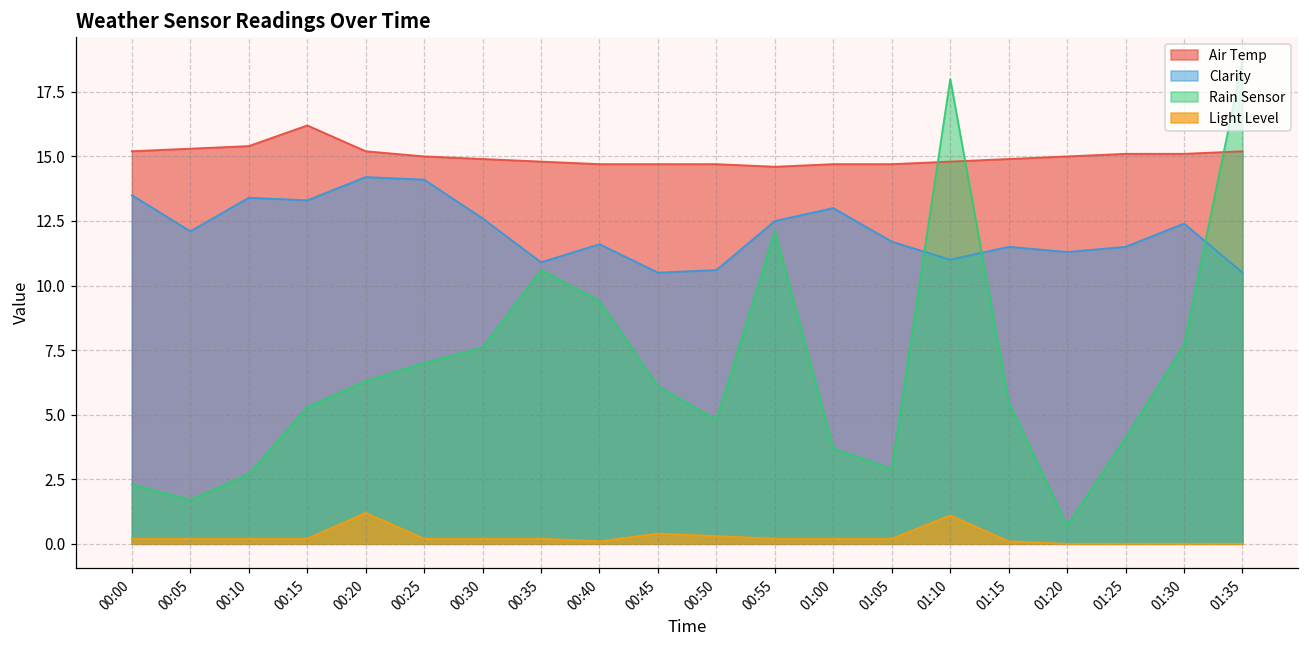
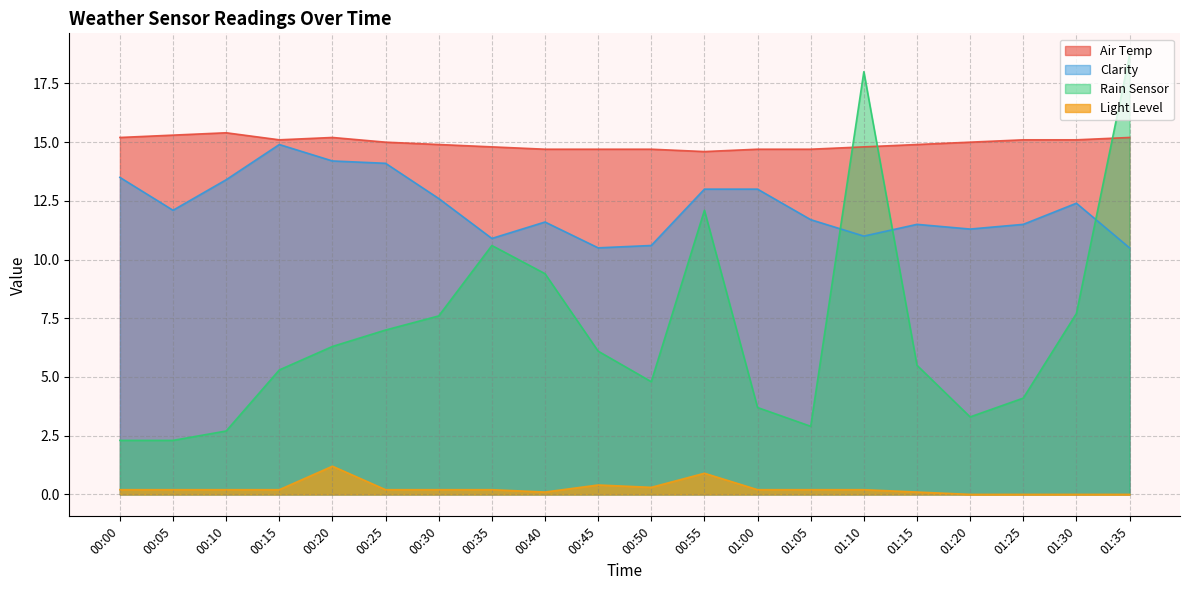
Rain Sensor, 00:05: 1.7 -> 2.3
Air Temp, 00:15: 16.2 -> 15.1
Clarity, 00:15: 13.3 -> 14.9
Clarity, 00:55: 12.5 -> 13.0
Light Level, 00:55: 0.2 -> 0.9
Light Level, 01:10: 1.1 -> 0.2
Rain Sensor, 01:20: 0.7 -> 3.3
